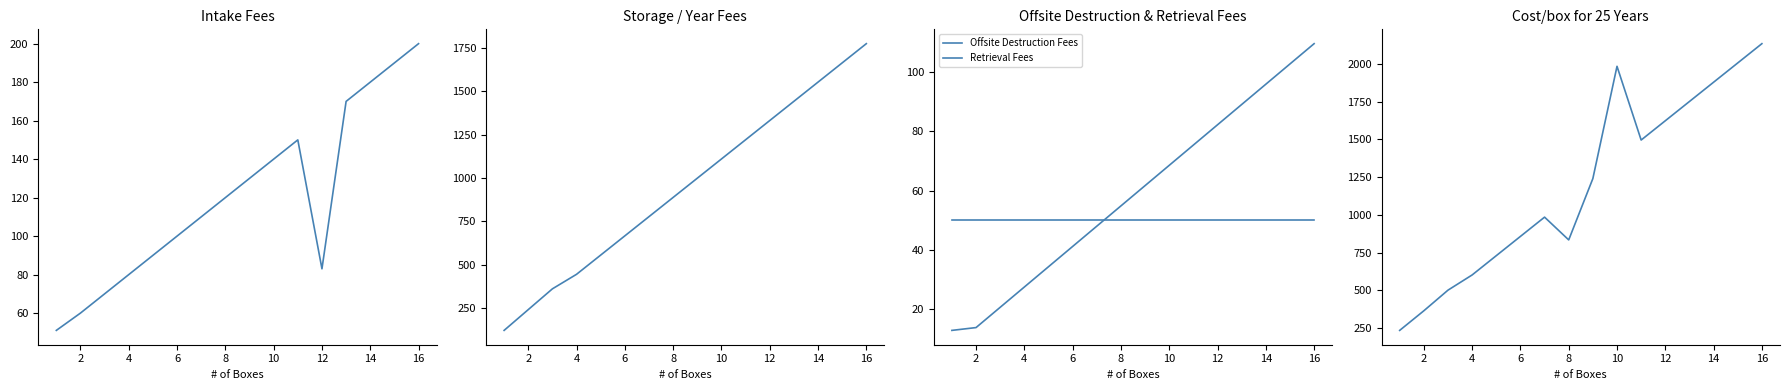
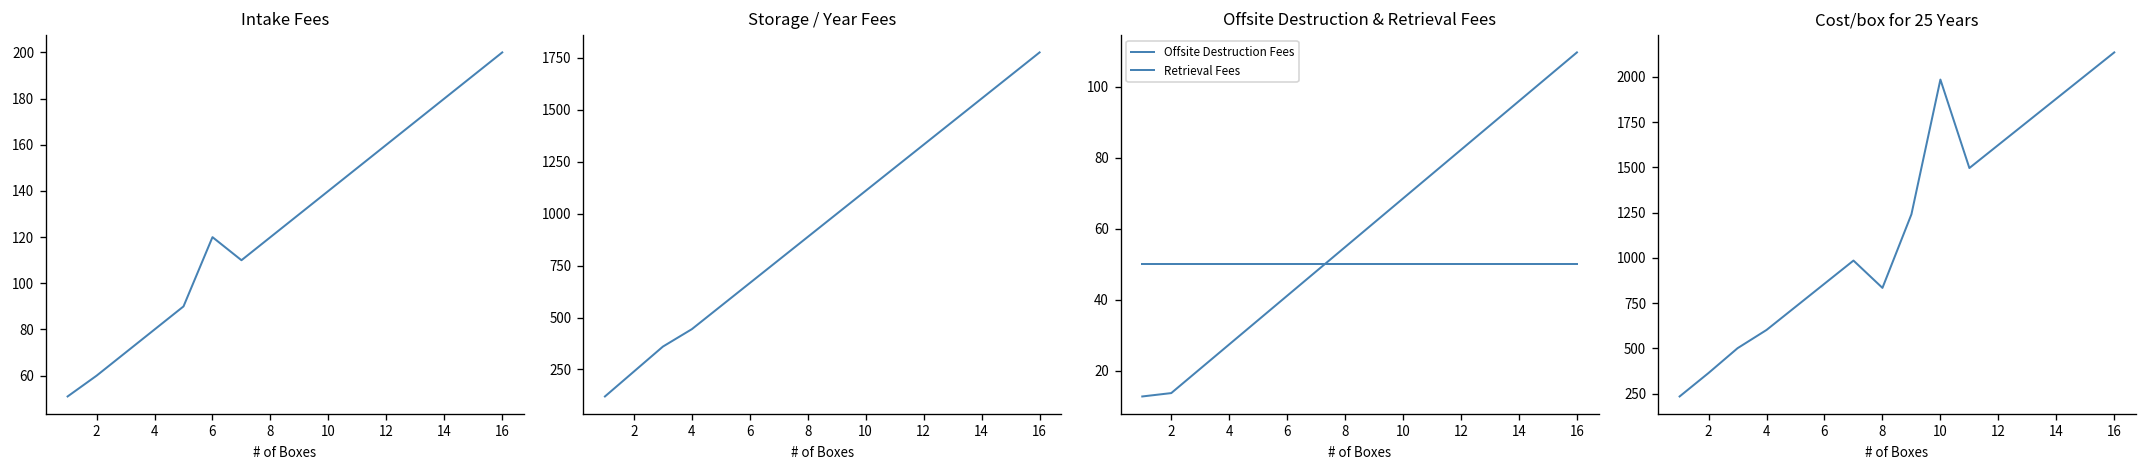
Intake Fees, 6: 100 -> 120
Intake Fees, 12: 83 -> 160
